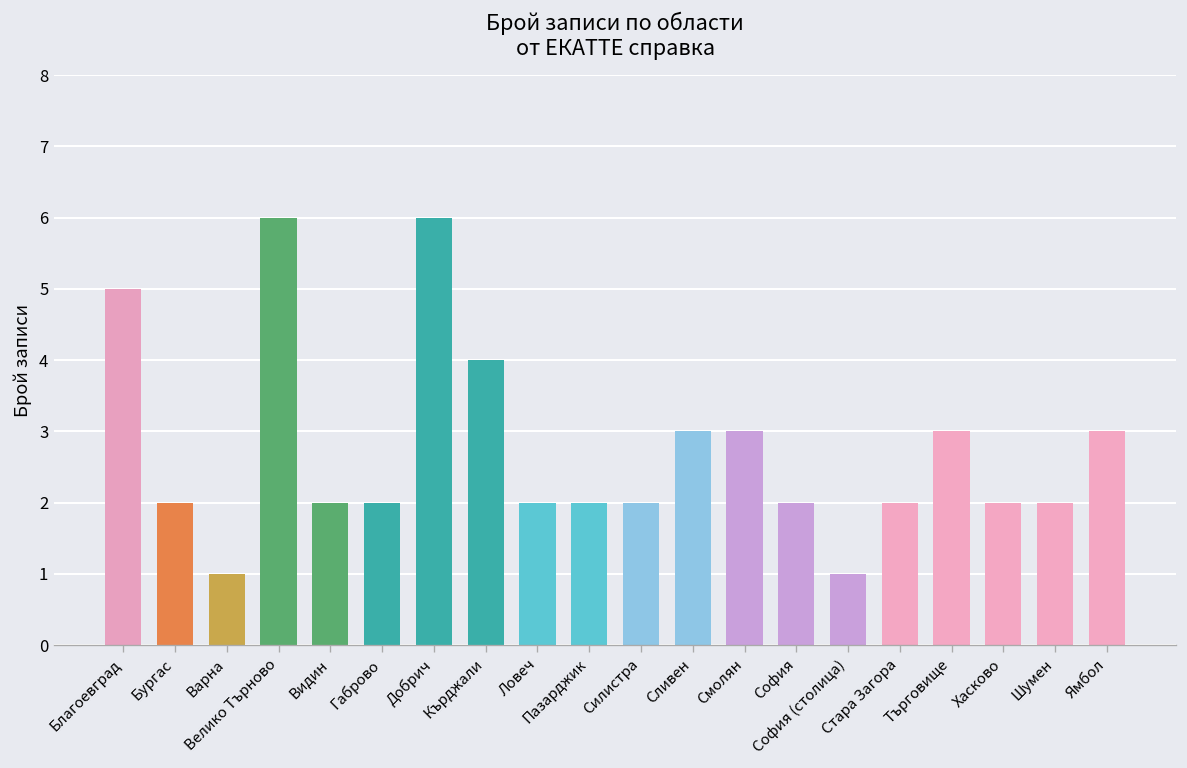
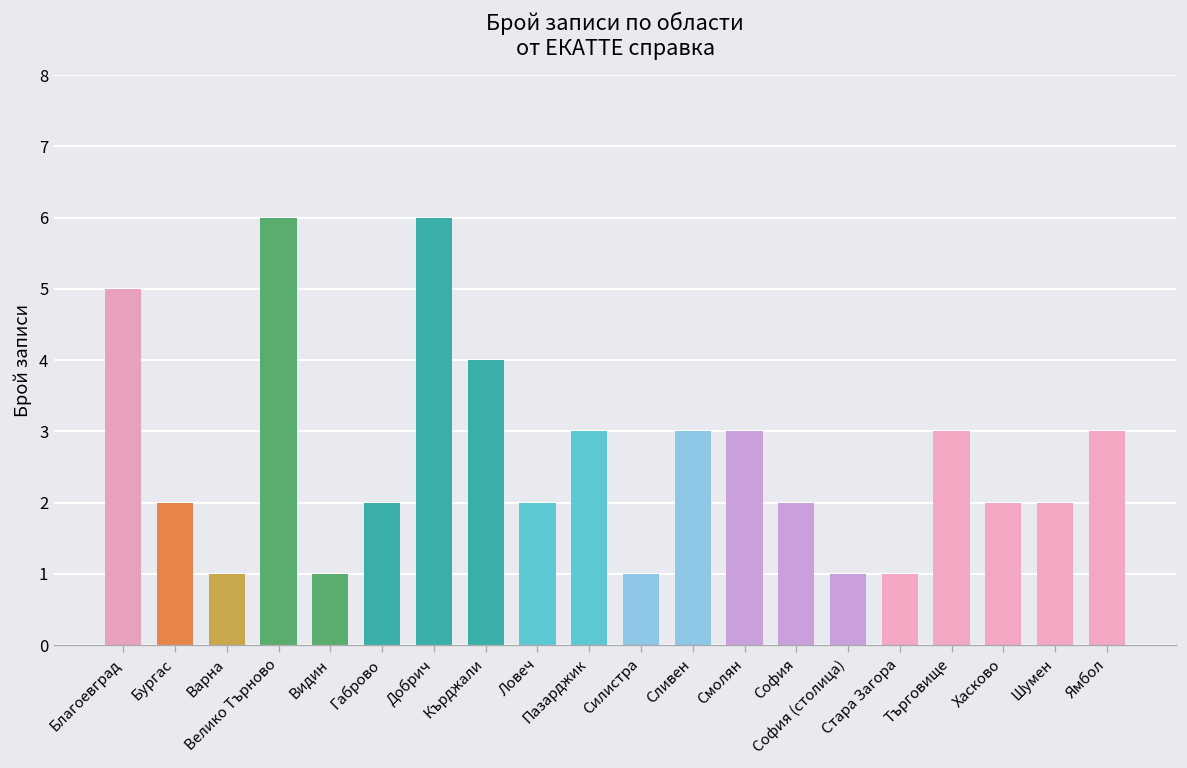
Видин: 2 -> 1
Пазарджик: 2 -> 3
Силистра: 2 -> 1
Стара Загора: 2 -> 1
